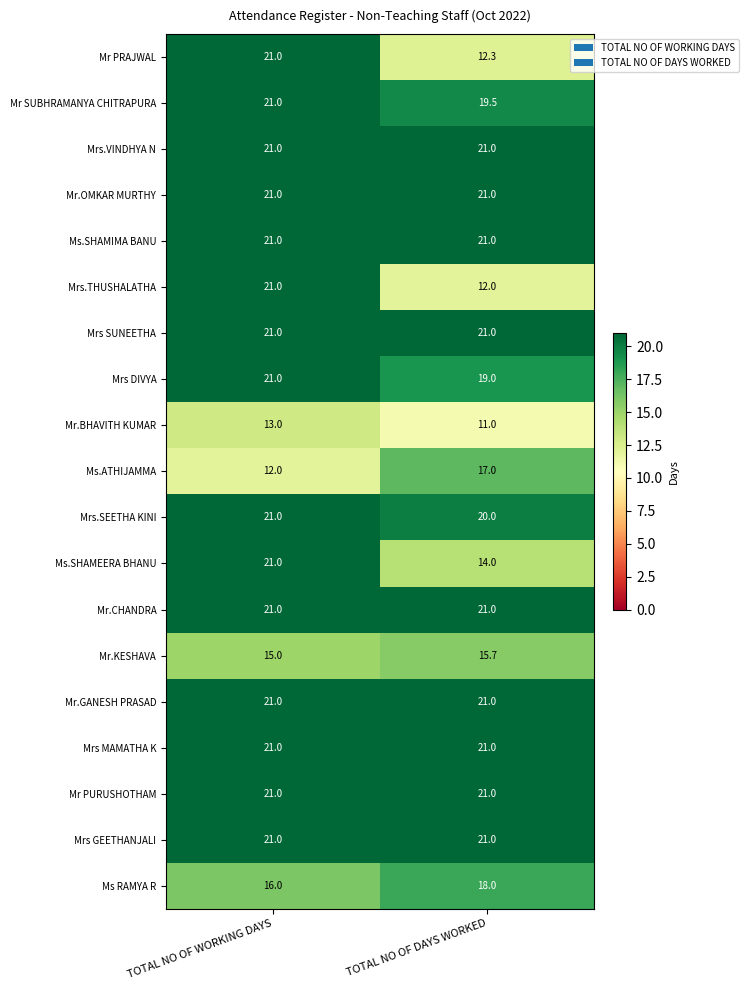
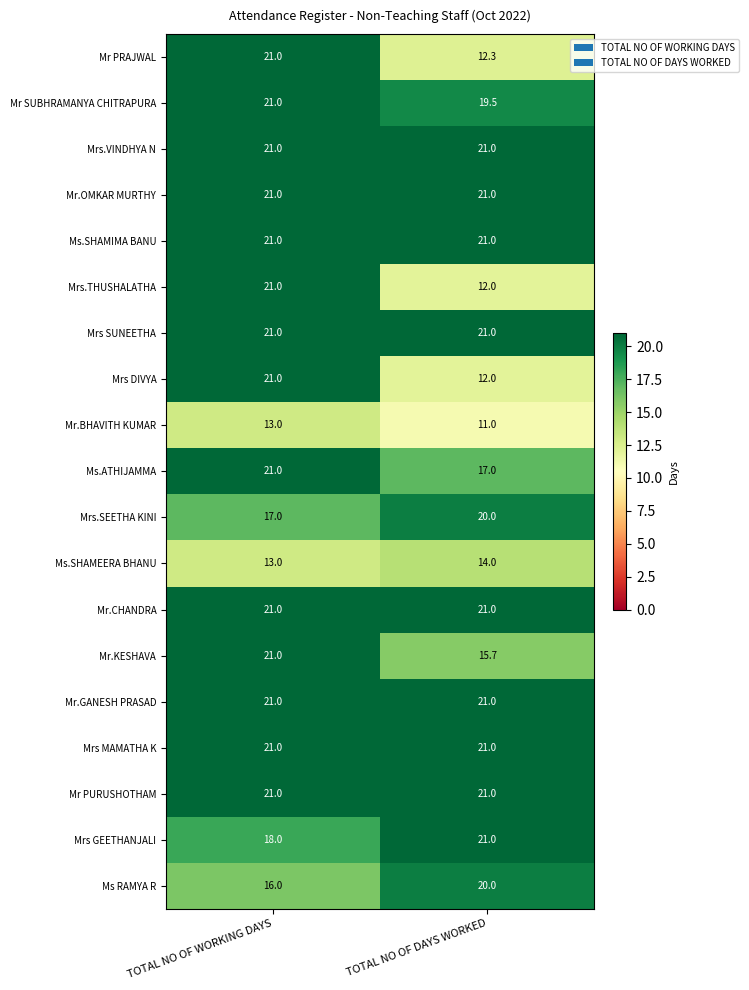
Mrs DIVYA, TOTAL NO OF DAYS WORKED: 19.0 -> 12.0
Ms.ATHIJAMMA, TOTAL NO OF WORKING DAYS: 12.0 -> 21.0
Mrs.SEETHA KINI, TOTAL NO OF WORKING DAYS: 21.0 -> 17.0
Ms.SHAMEERA BHANU, TOTAL NO OF WORKING DAYS: 21.0 -> 13.0
Mr.KESHAVA, TOTAL NO OF WORKING DAYS: 15.0 -> 21.0
Mrs GEETHANJALI, TOTAL NO OF WORKING DAYS: 21.0 -> 18.0
Ms RAMYA R, TOTAL NO OF DAYS WORKED: 18.0 -> 20.0
